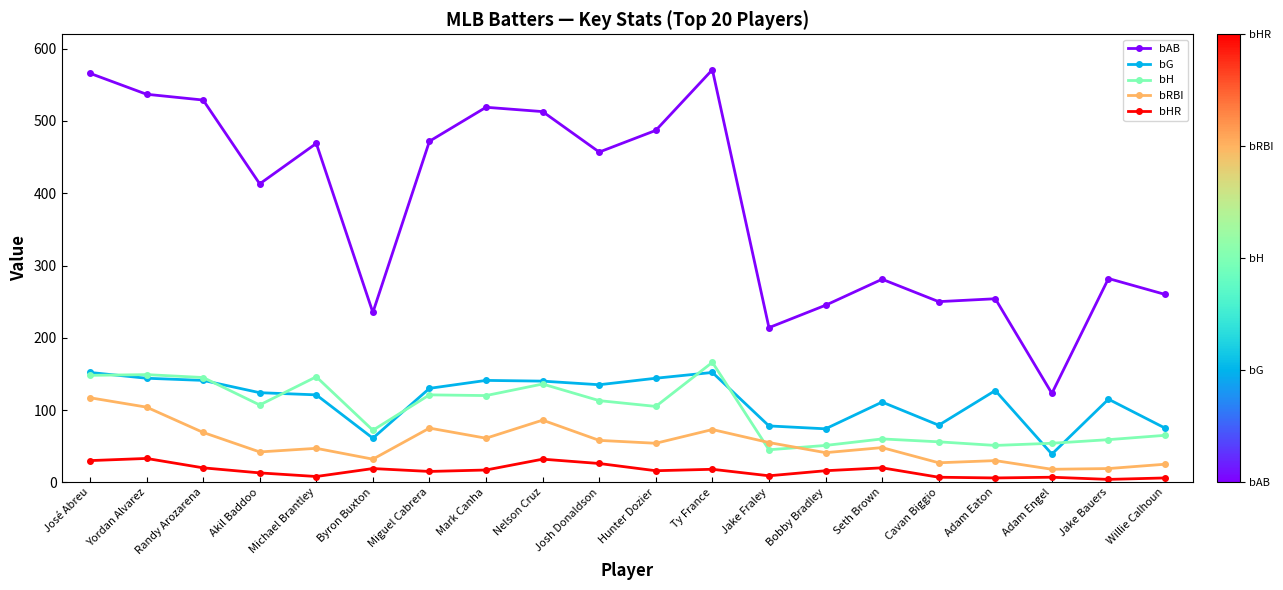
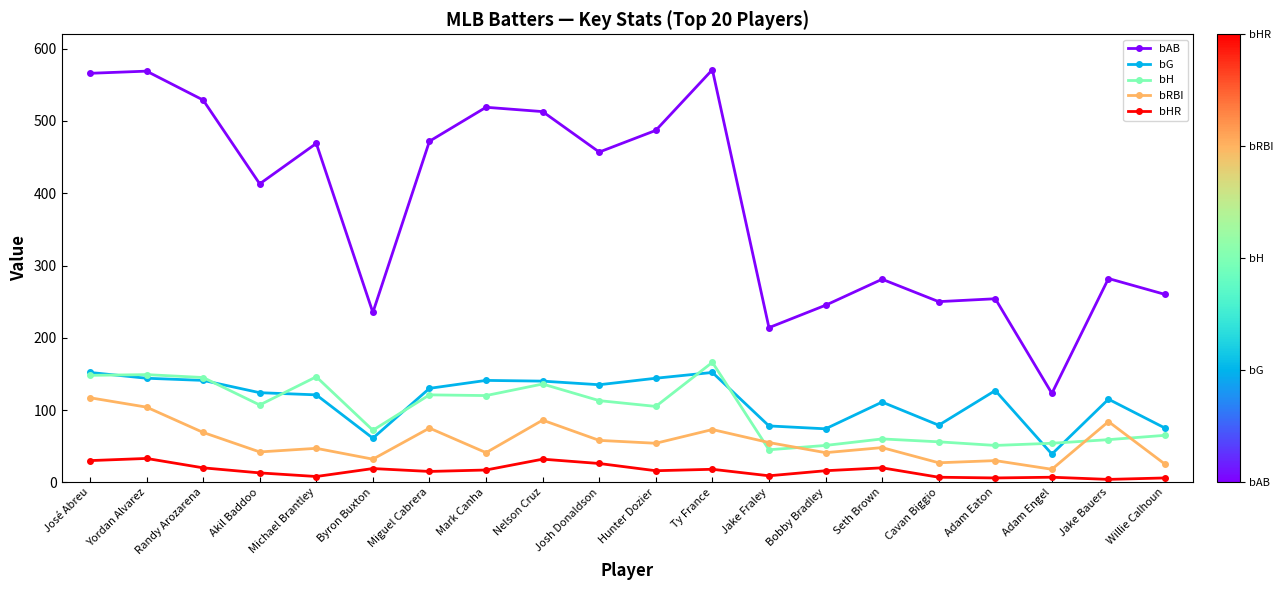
bAB, Yordan Alvarez: 540 -> 570
bRBI, Mark Canha: 60 -> 40
bRBI, Jake Bauers: 20 -> 80
